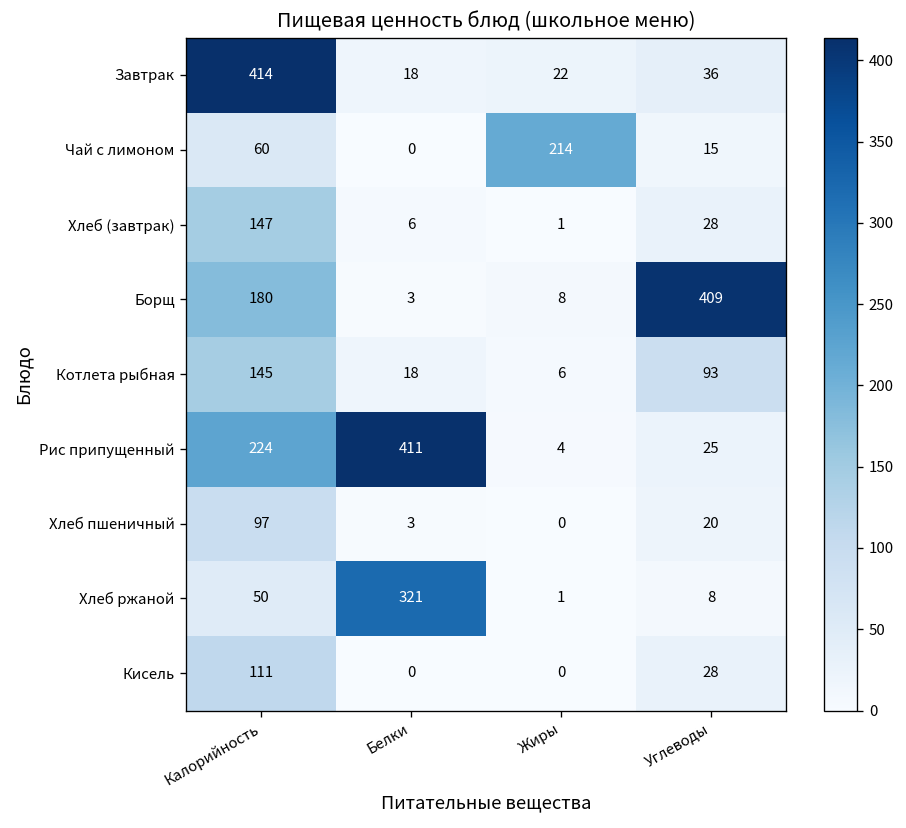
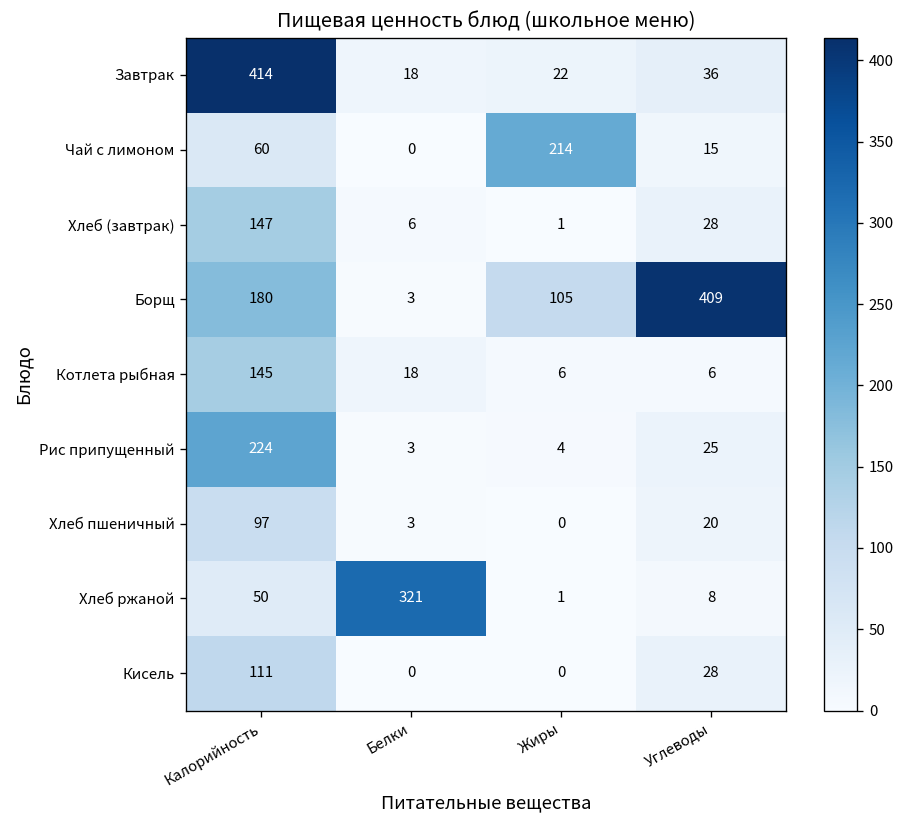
Борщ, Жиры: 8 -> 105
Котлета рыбная, Углеводы: 93 -> 6
Рис припущенный, Белки: 411 -> 3
